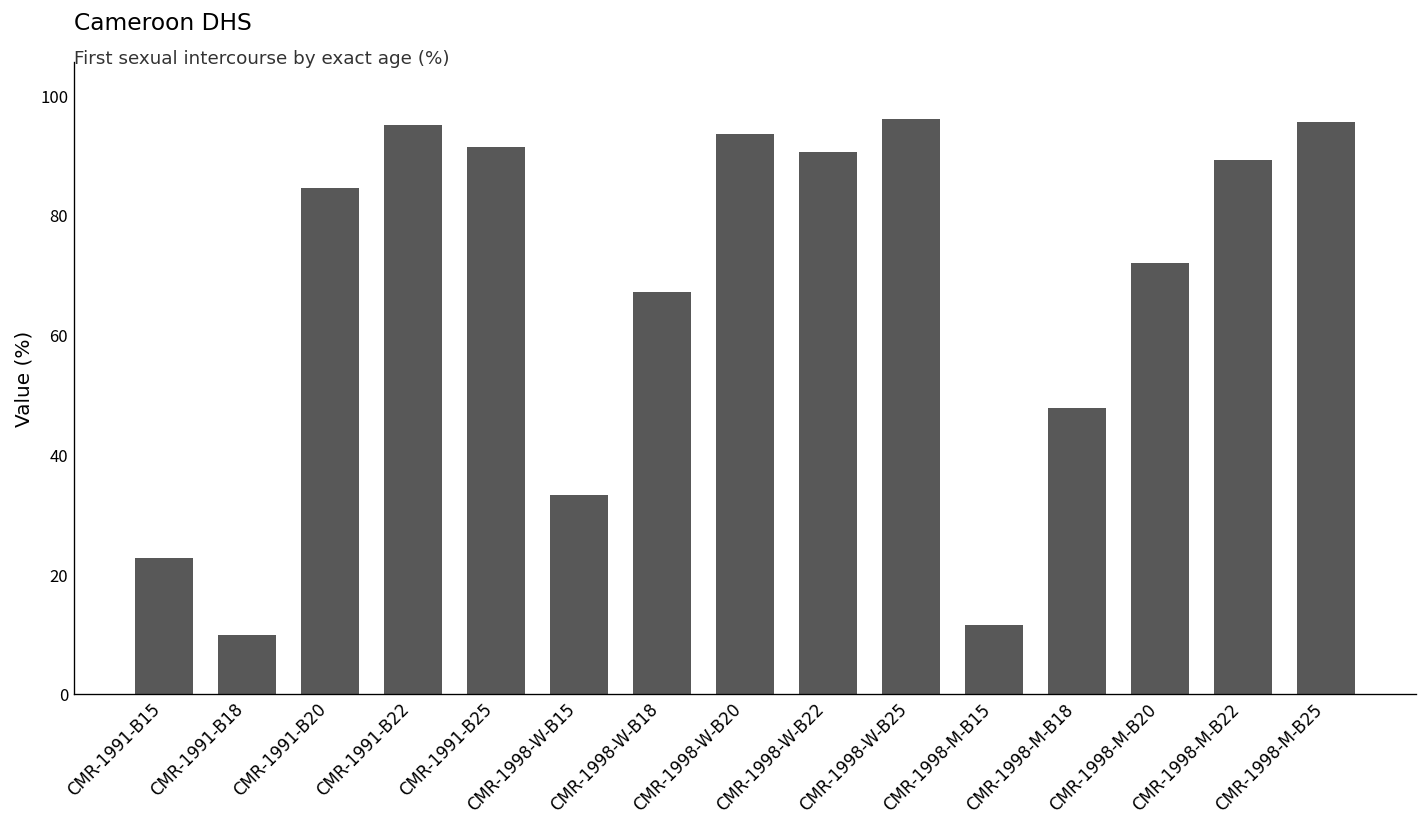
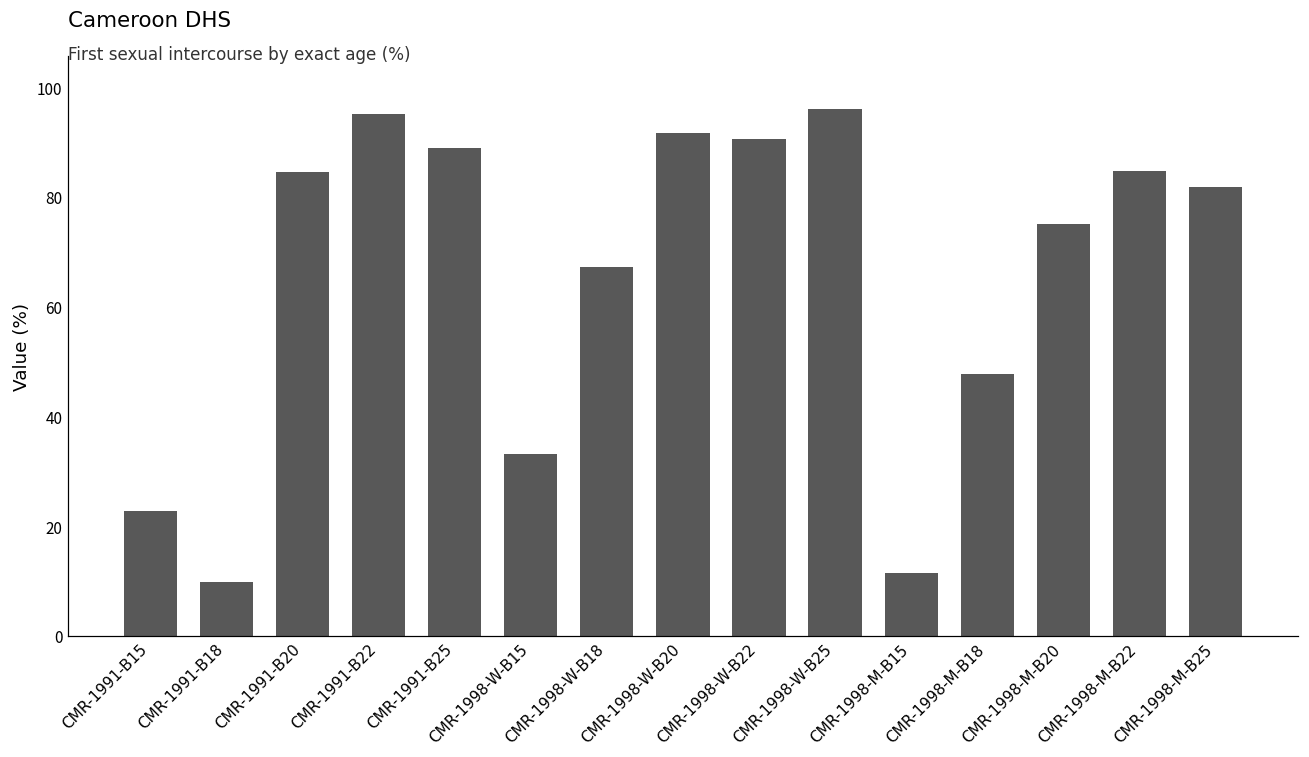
CMR-1991-B25: 91 -> 89
CMR-1998-W-B20: 94 -> 92
CMR-1998-M-B20: 72 -> 75
CMR-1998-M-B22: 89 -> 85
CMR-1998-M-B25: 96 -> 82
